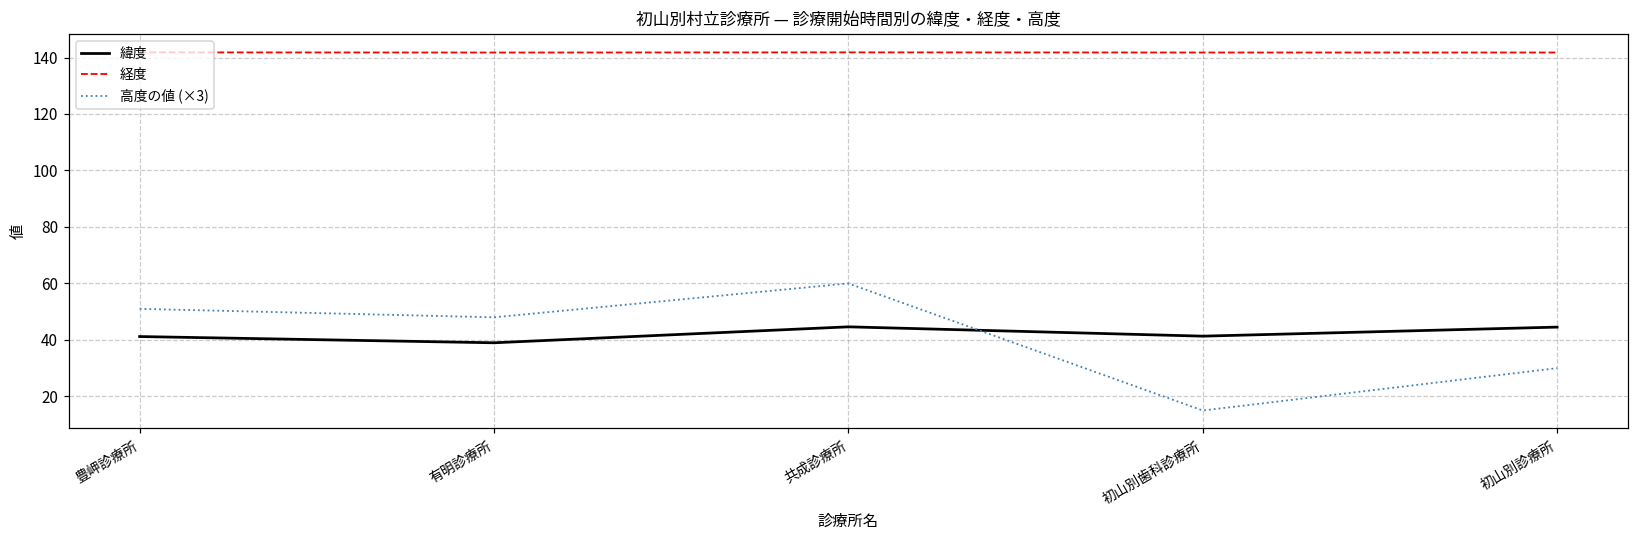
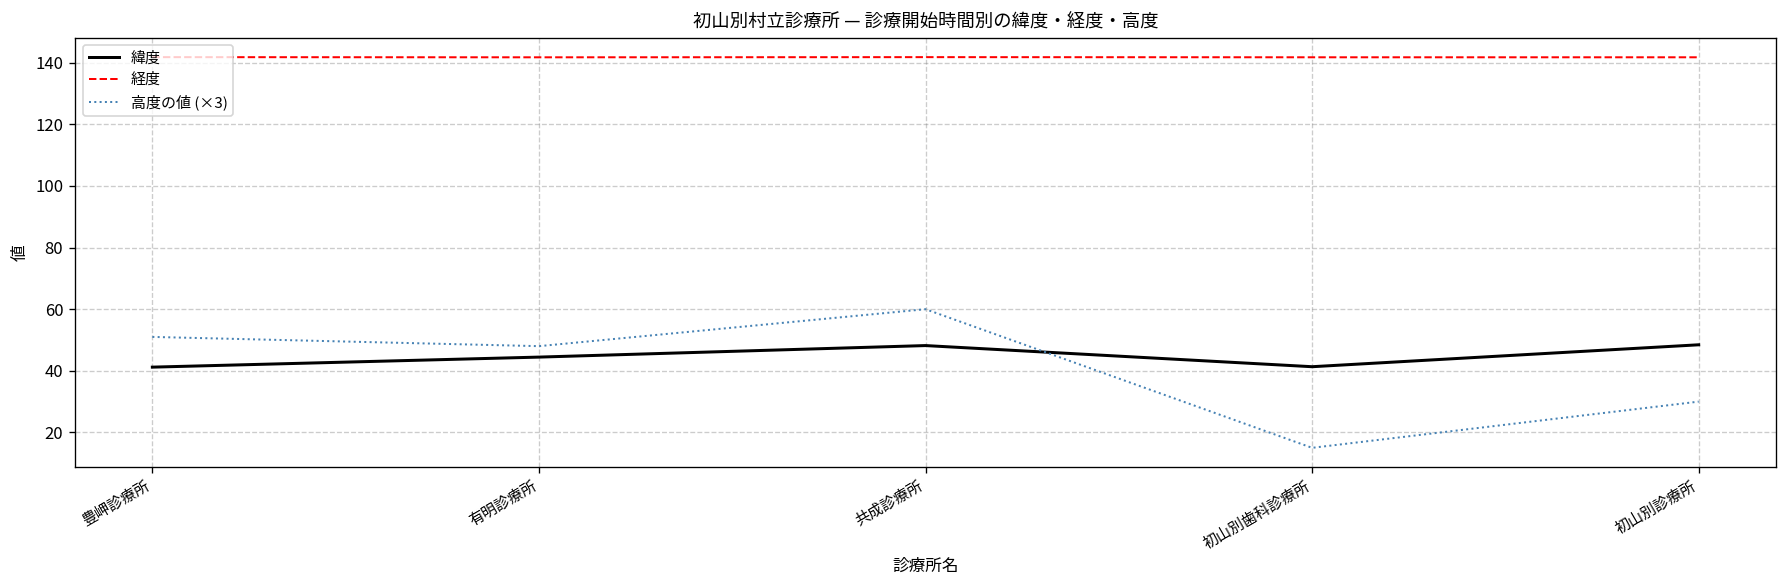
緯度, 有明診療所: 39 -> 44
緯度, 共成診療所: 45 -> 48
緯度, 初山別診療所: 45 -> 48
